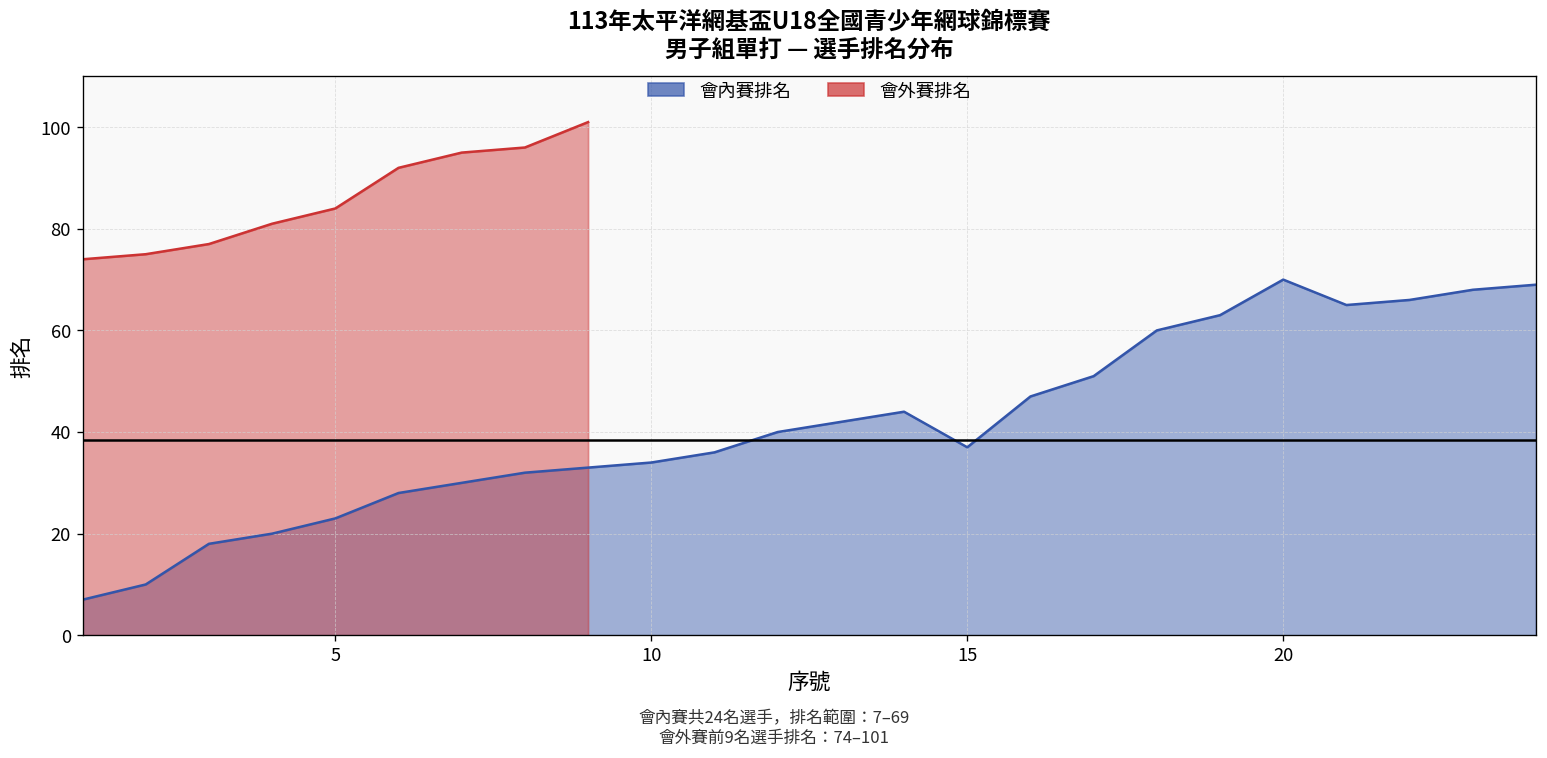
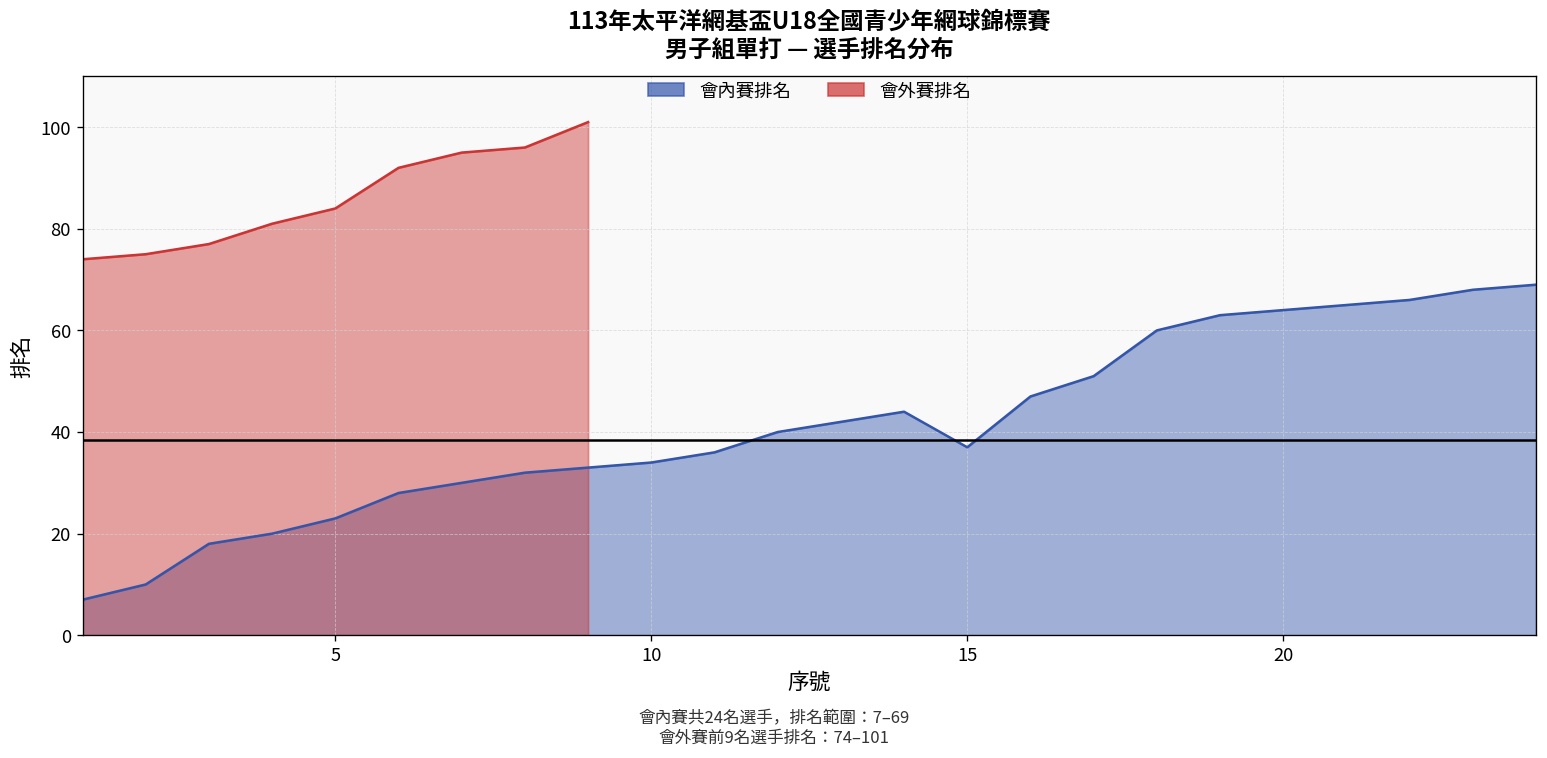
會內賽排名, 20: 70 -> 64
